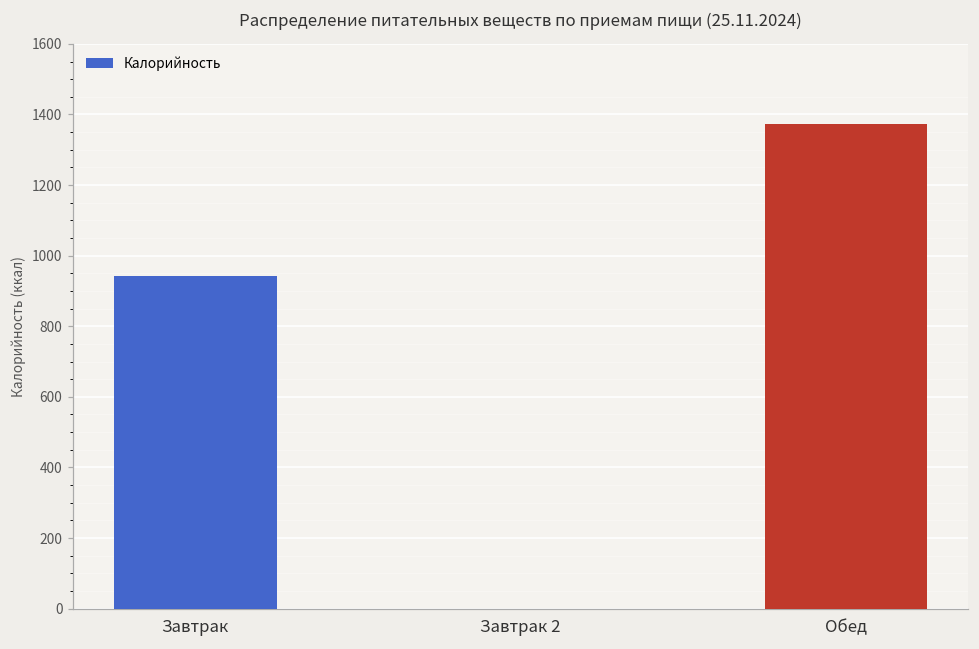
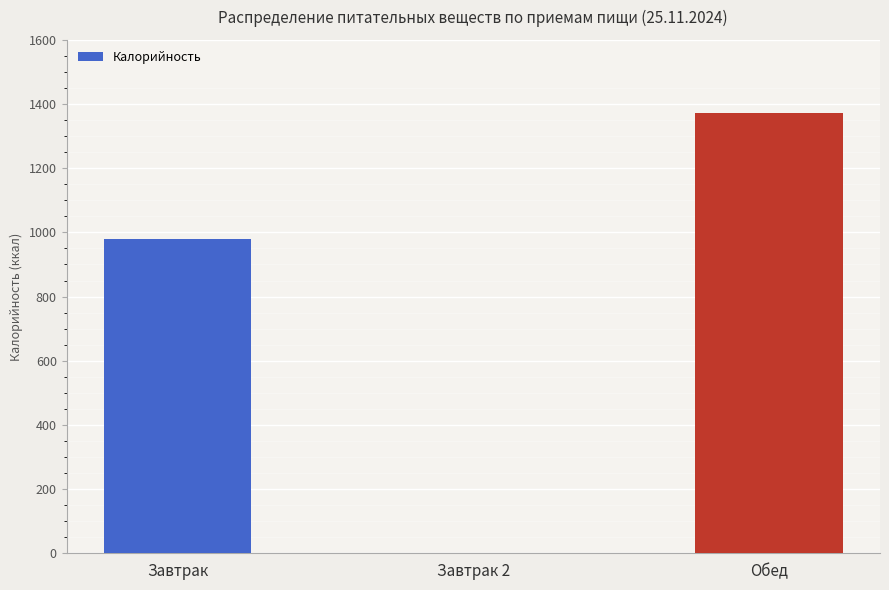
Завтрак: 940 -> 980
